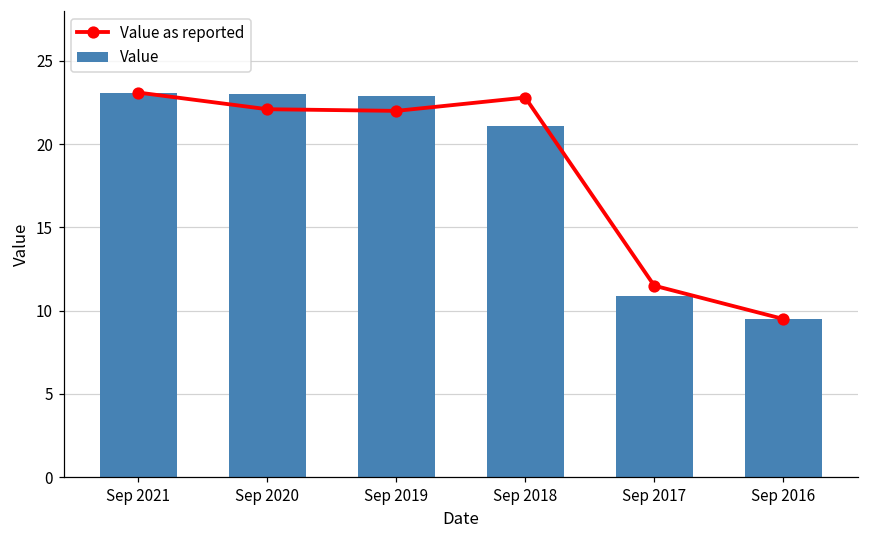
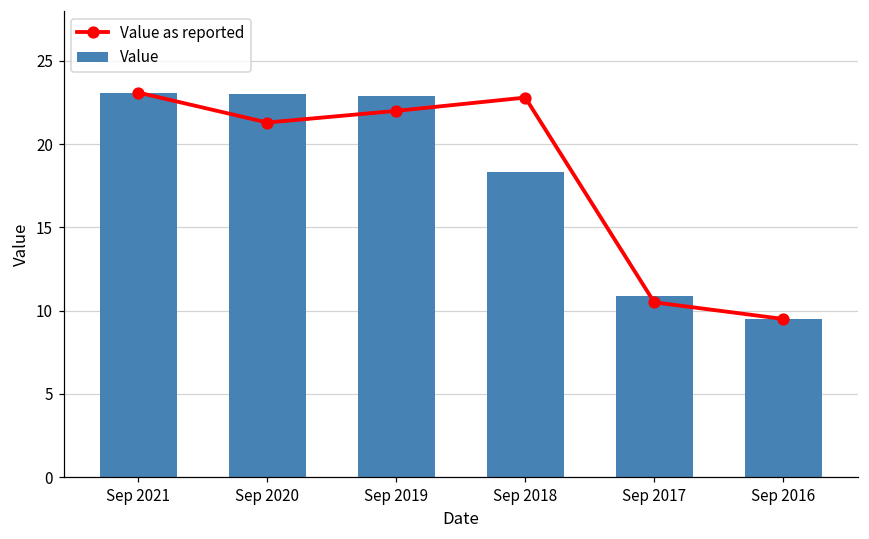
Value as reported, Sep 2020: 22.1 -> 21.3
Value, Sep 2018: 21.1 -> 18.3
Value as reported, Sep 2017: 11.5 -> 10.5
